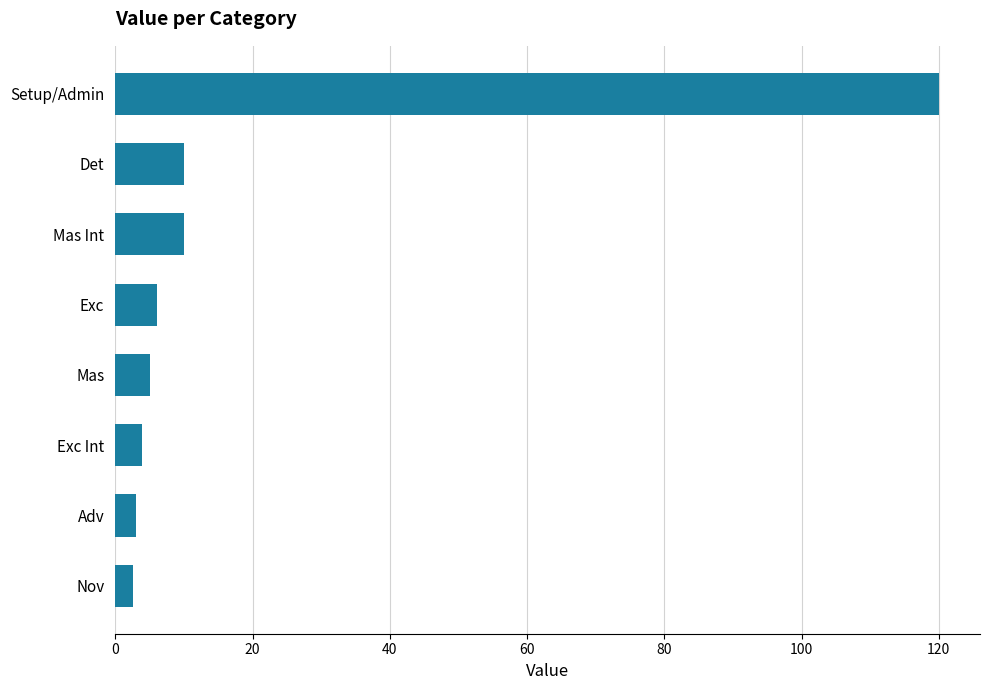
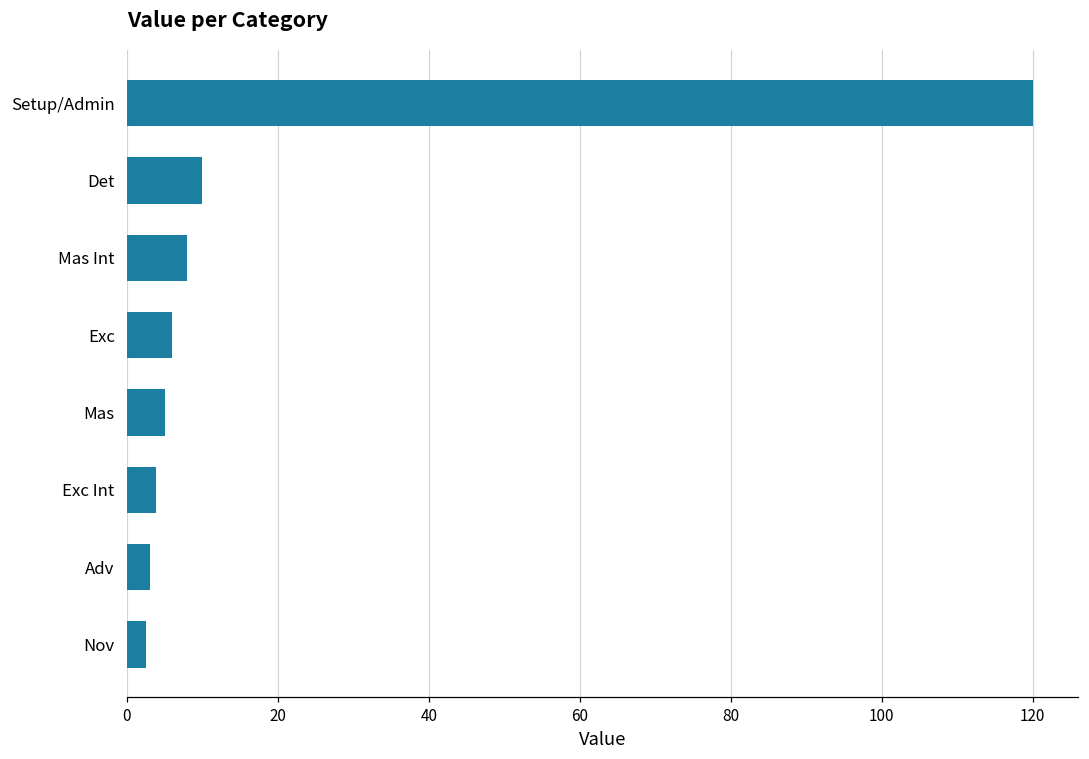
Mas Int: 10 -> 8
